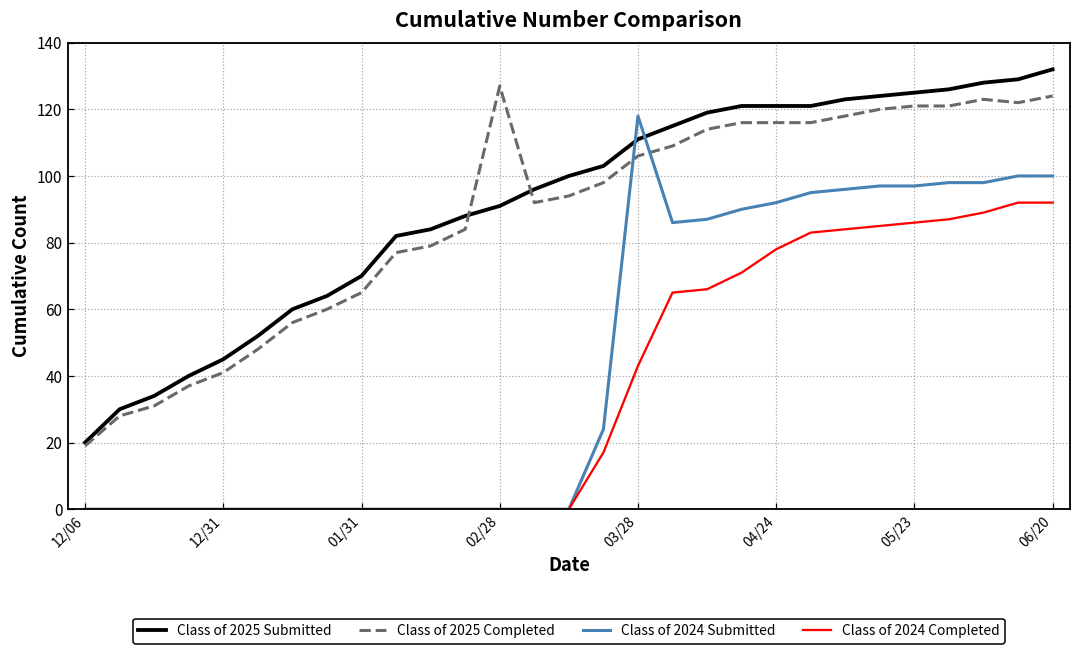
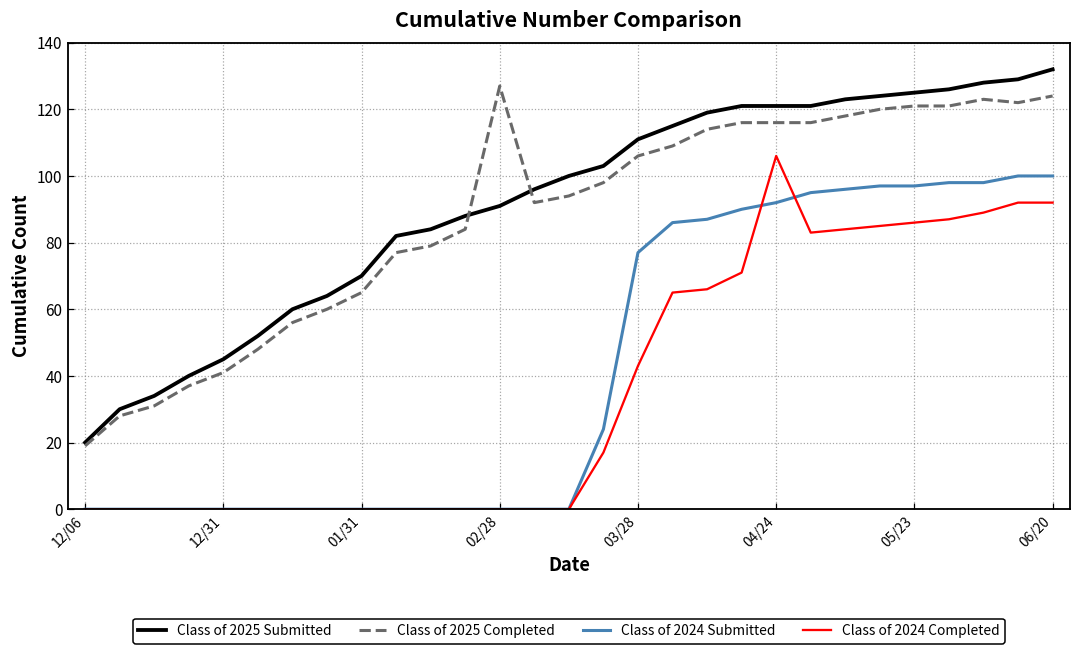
Class of 2024 Submitted, 03/28: 118 -> 77
Class of 2024 Completed, 04/24: 78 -> 106
